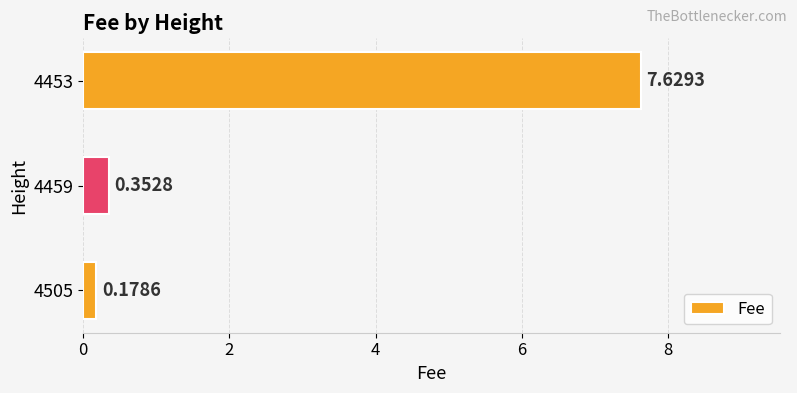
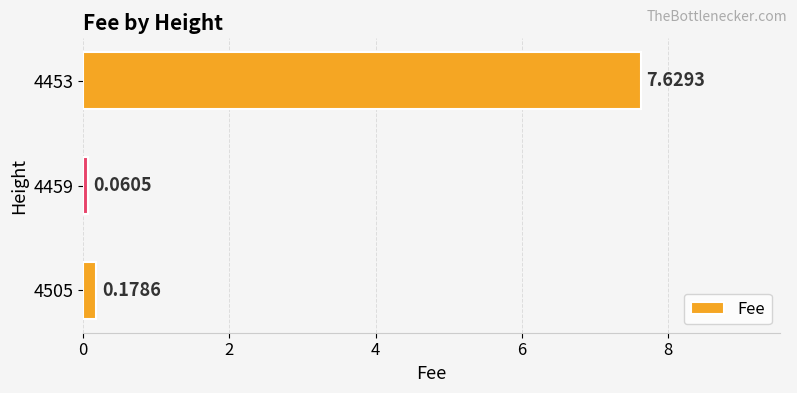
4459: 0.3528 -> 0.0605
